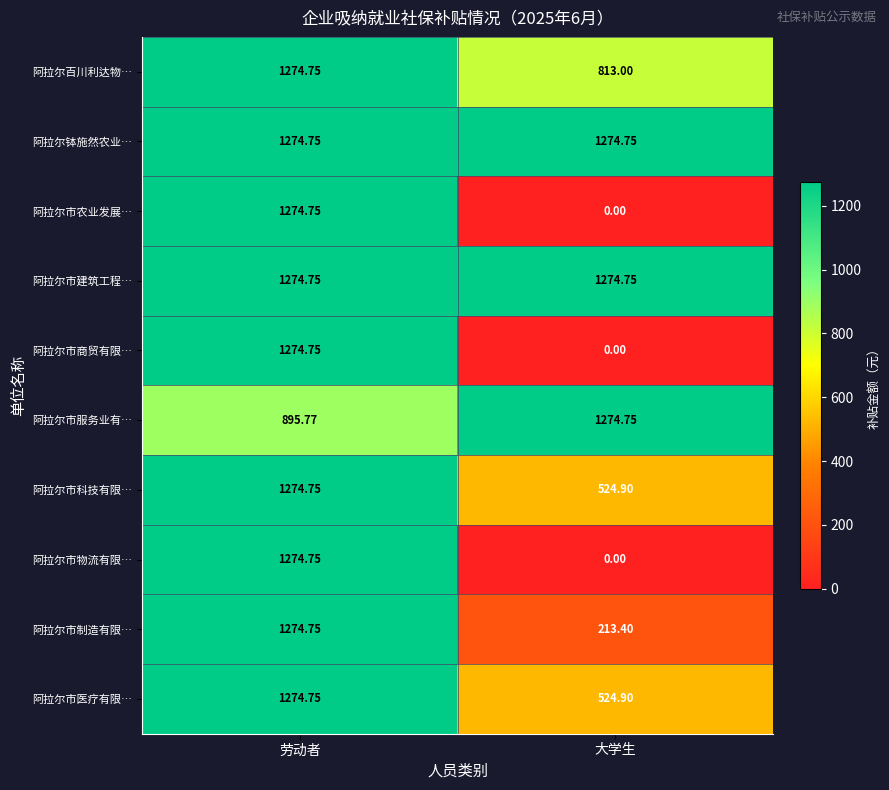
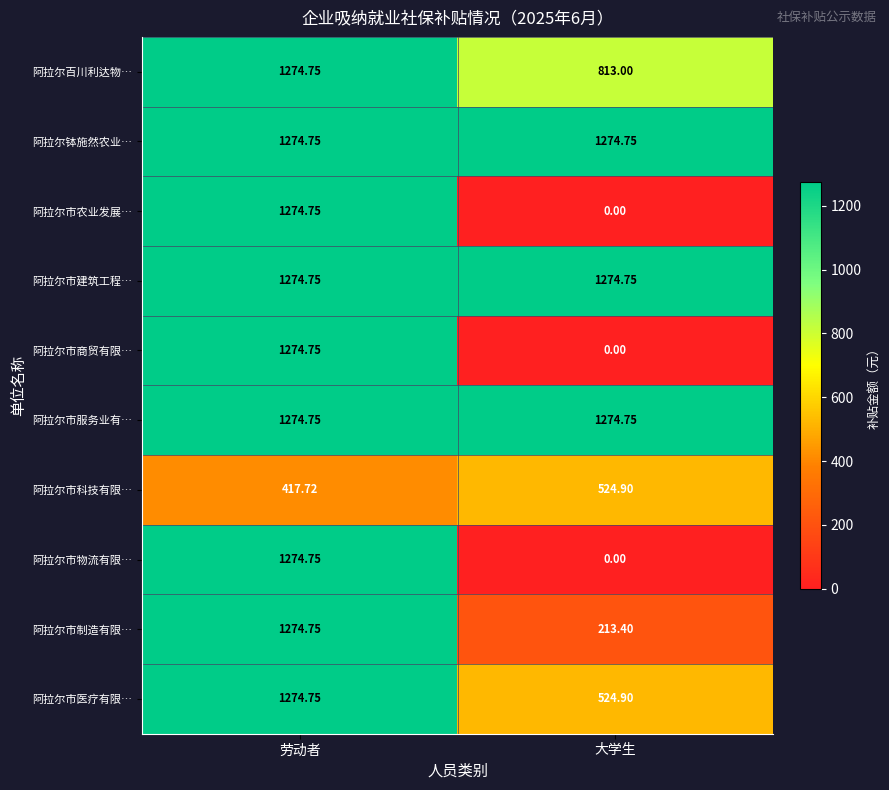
阿拉尔市服务业有…, 劳动者: 895.77 -> 1274.75
阿拉尔市科技有限…, 劳动者: 1274.75 -> 417.72
